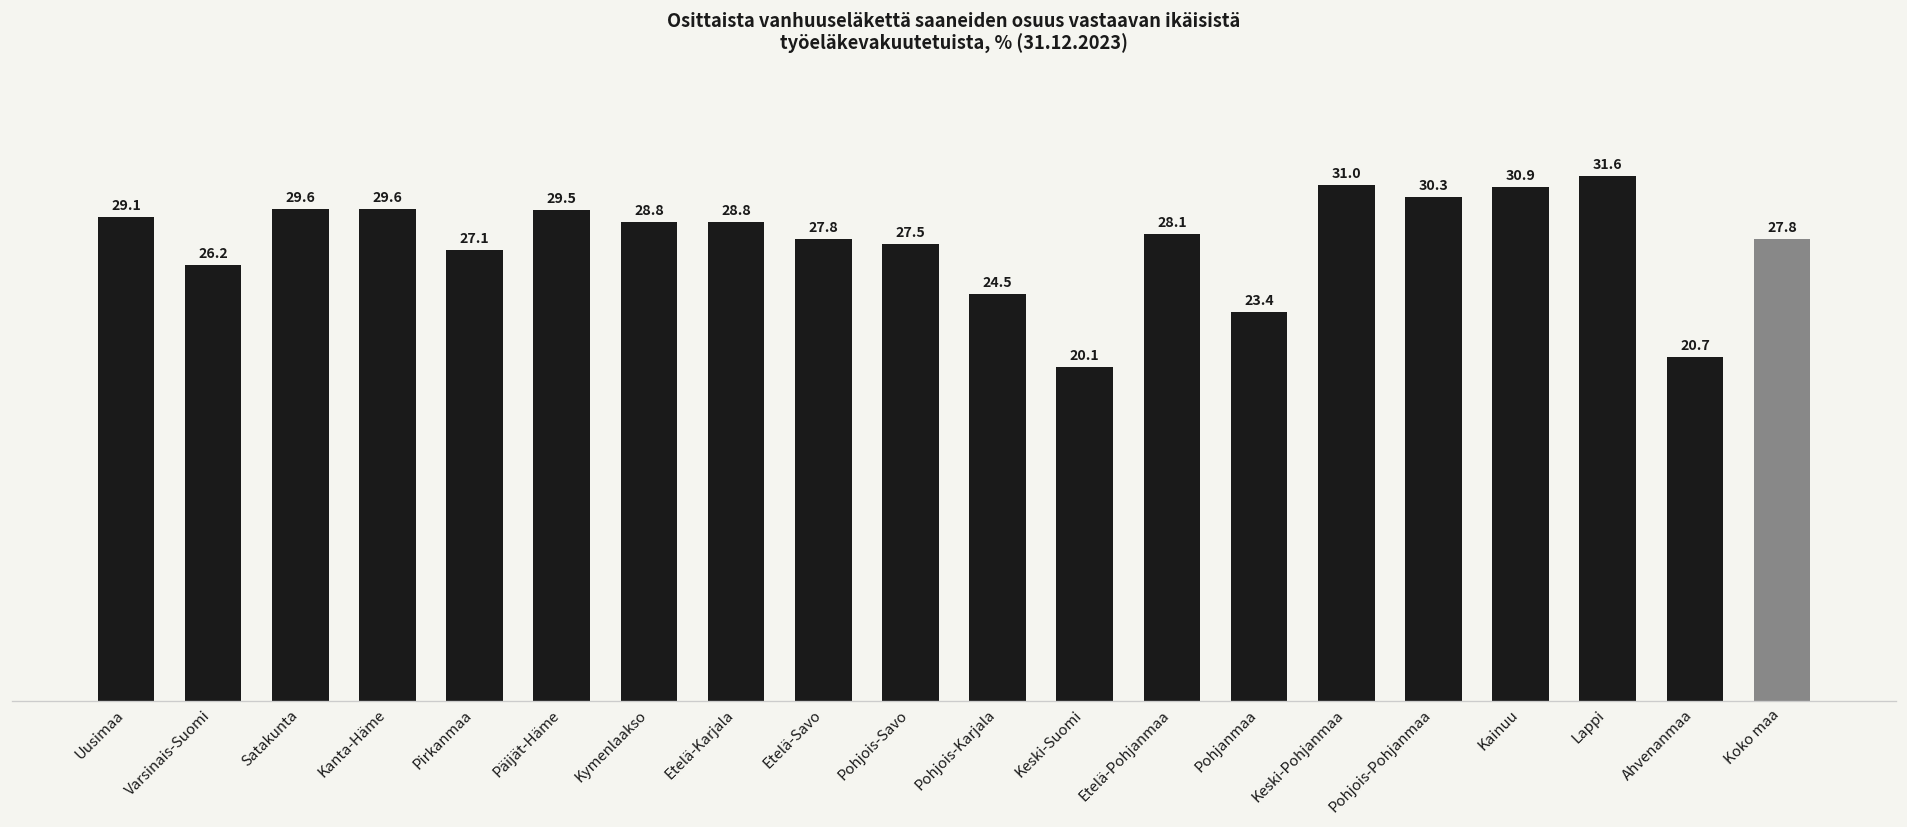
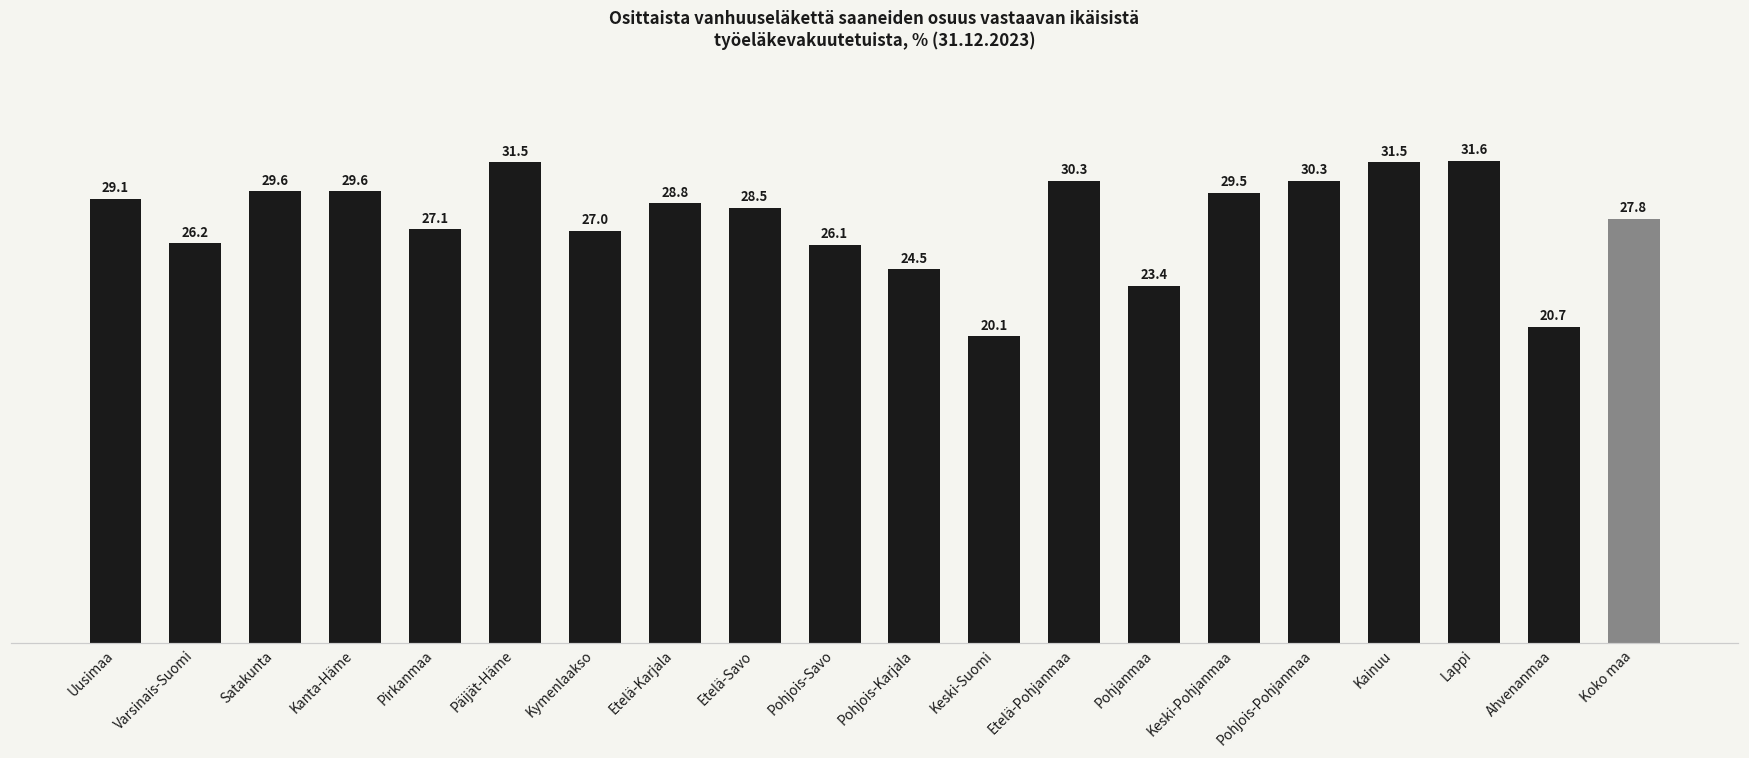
Päijät-Häme: 29.5 -> 31.5
Kymenlaakso: 28.8 -> 27.0
Etelä-Savo: 27.8 -> 28.5
Pohjois-Savo: 27.5 -> 26.1
Etelä-Pohjanmaa: 28.1 -> 30.3
Keski-Pohjanmaa: 31.0 -> 29.5
Kainuu: 30.9 -> 31.5
